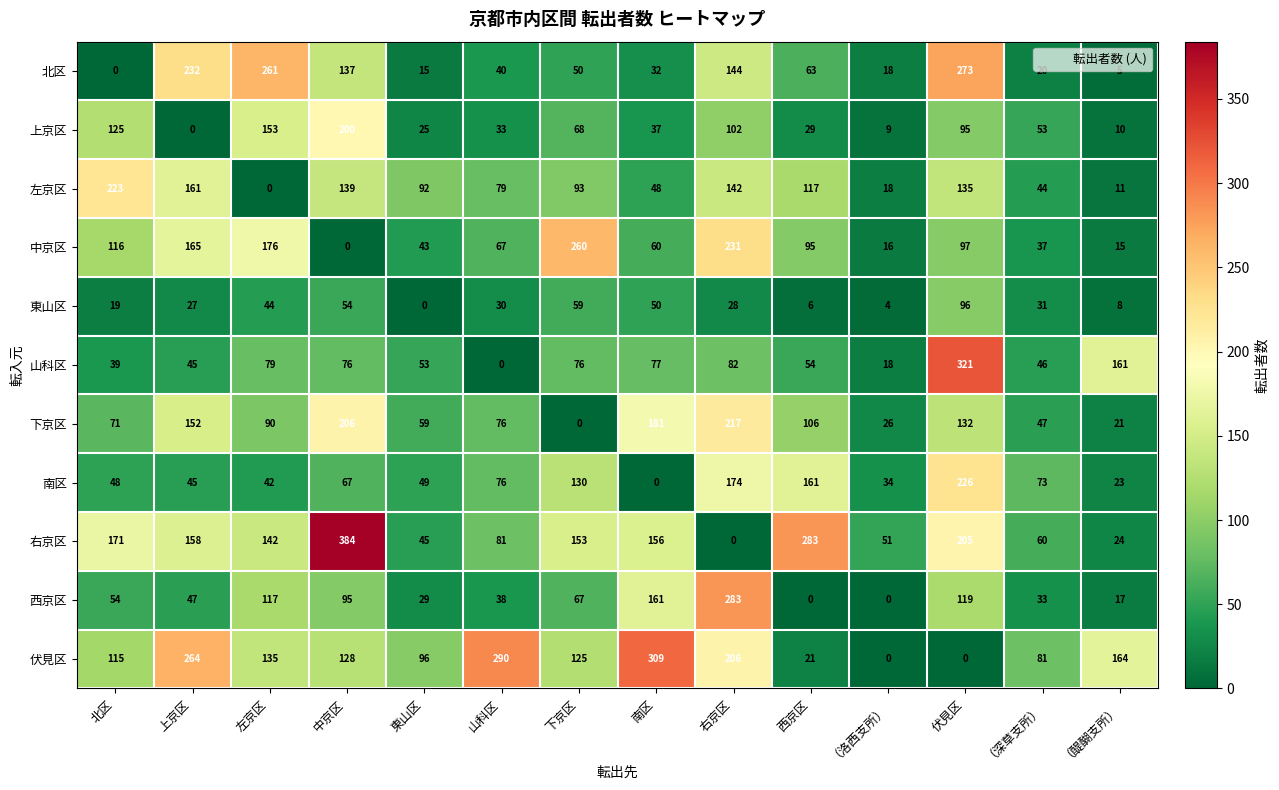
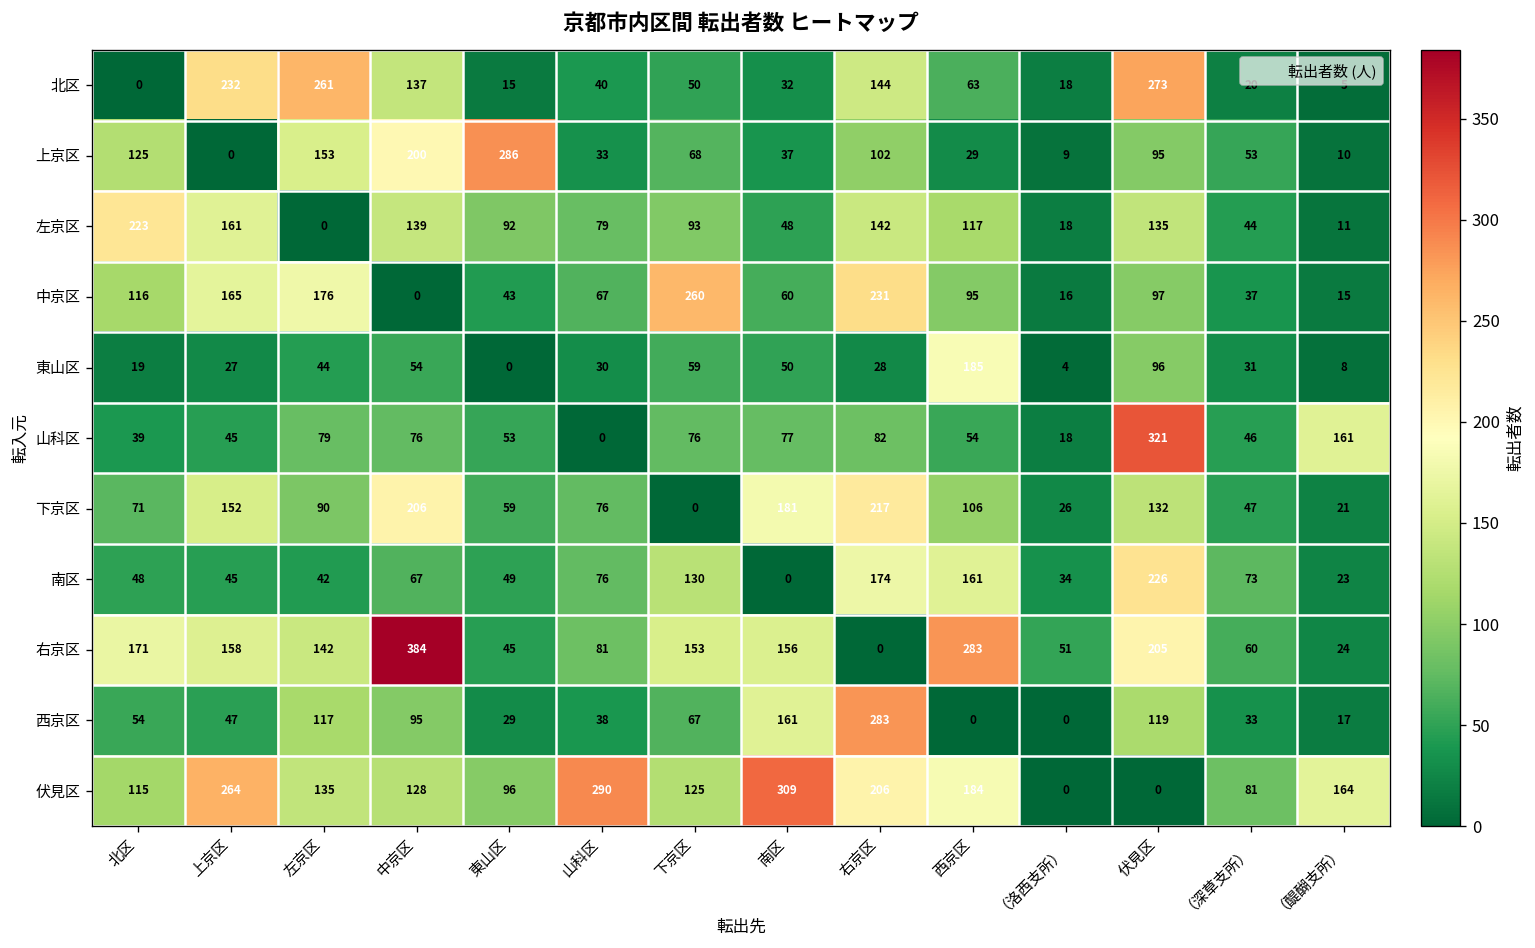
上京区, 東山区: 25 -> 286
東山区, 西京区: 6 -> 185
伏見区, 西京区: 21 -> 184
